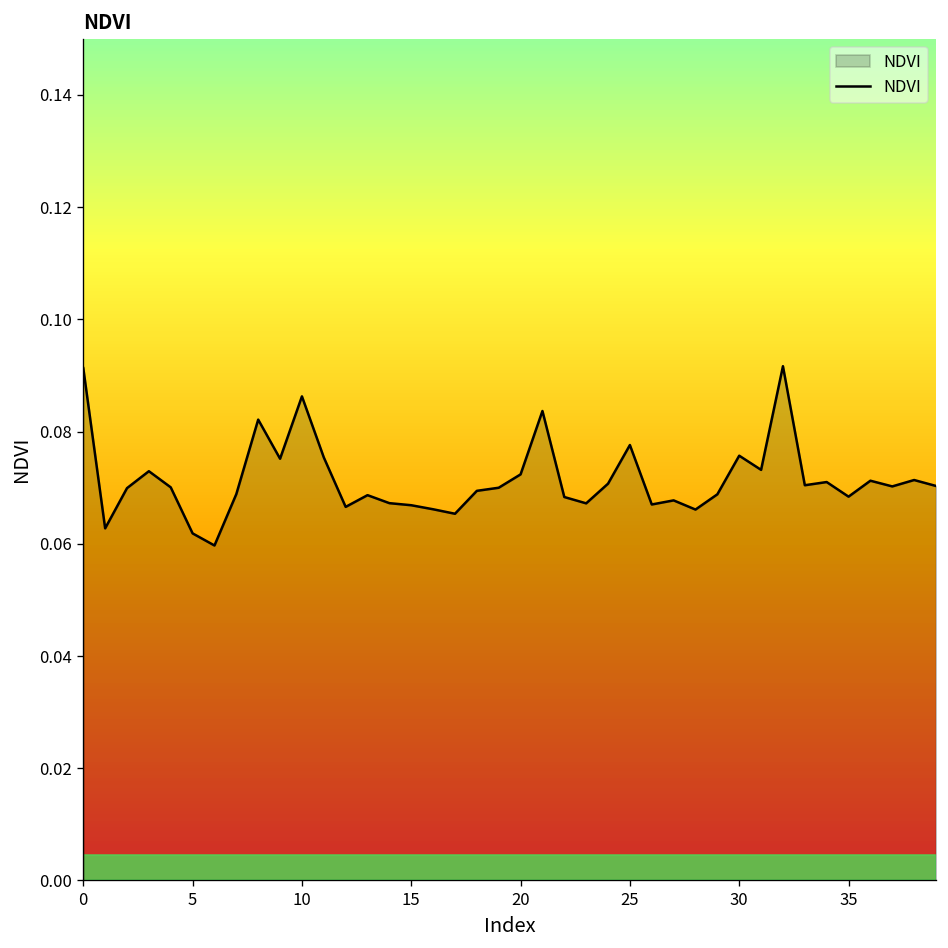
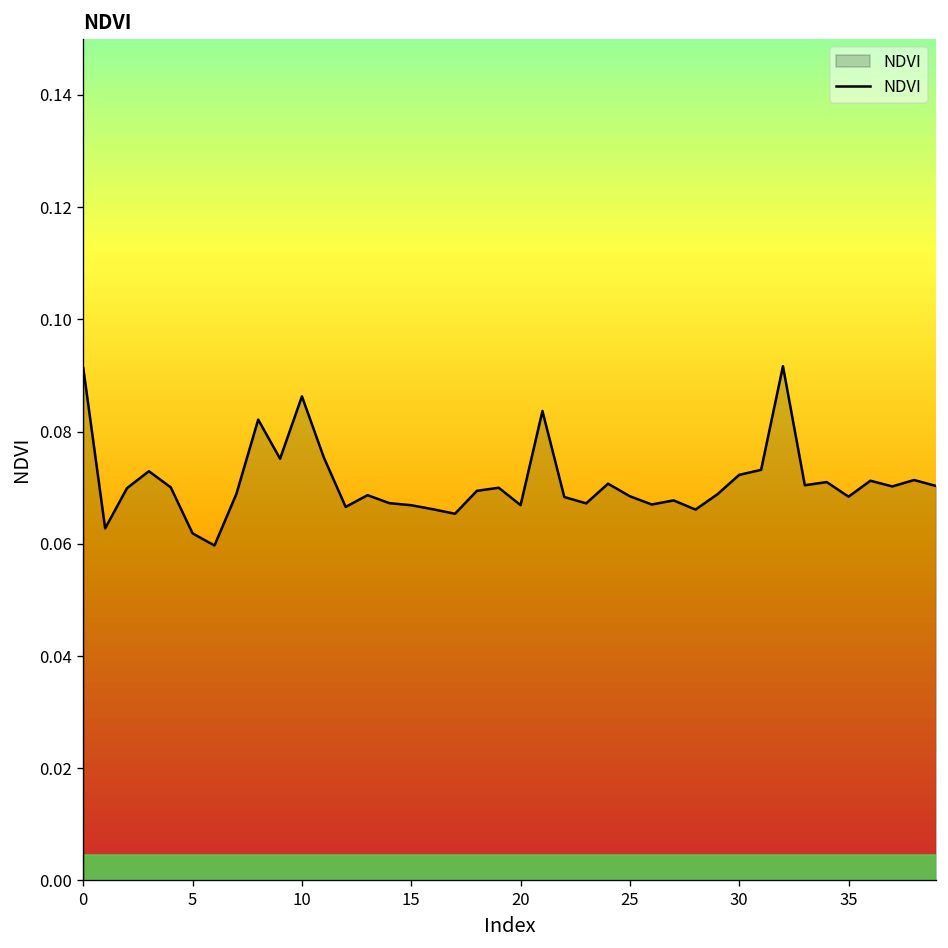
20: 0.072 -> 0.067
25: 0.078 -> 0.068
30: 0.076 -> 0.072
